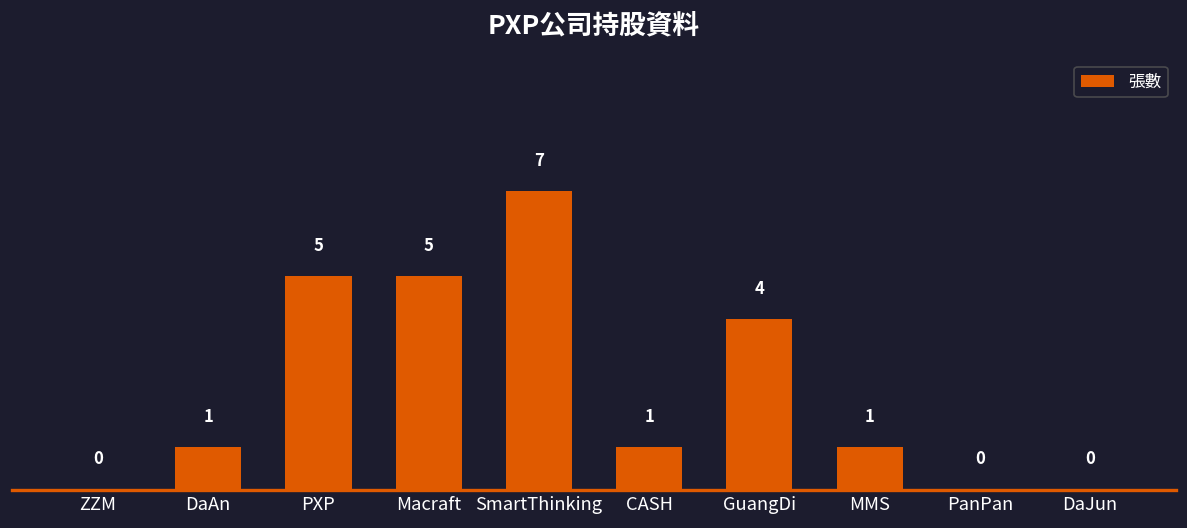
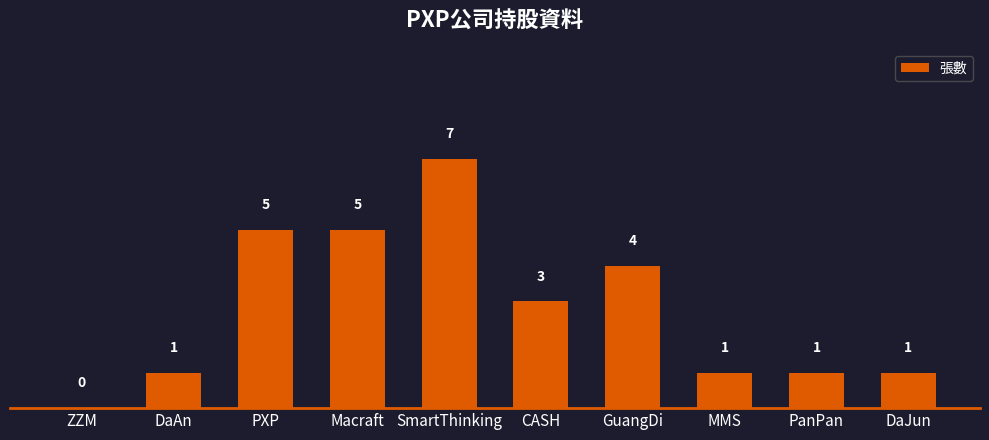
CASH: 1 -> 3
PanPan: 0 -> 1
DaJun: 0 -> 1
